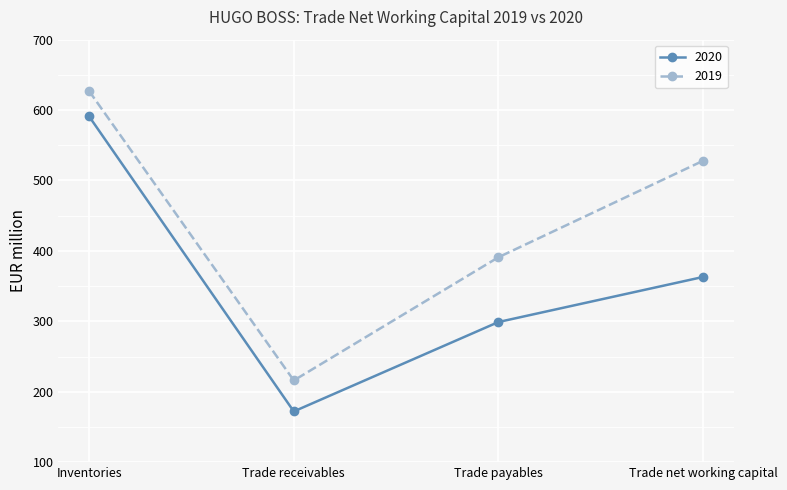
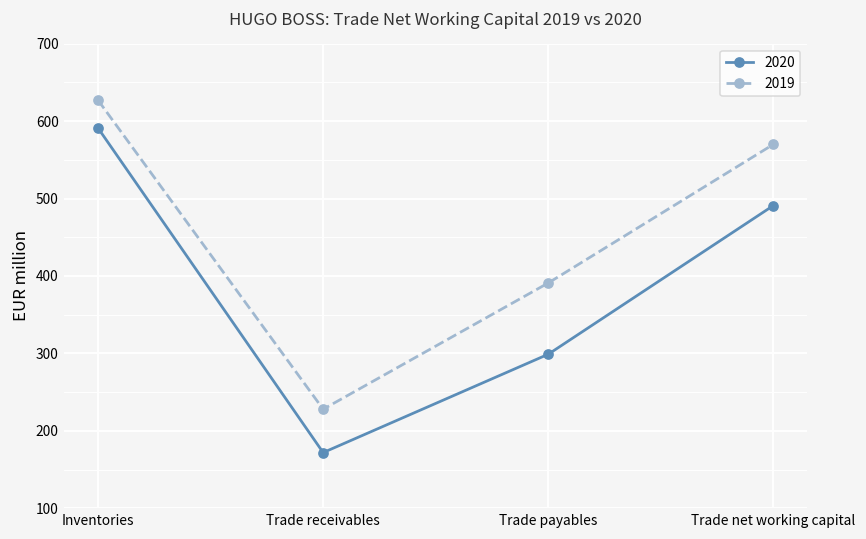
2019, Trade receivables: 220 -> 230
2020, Trade net working capital: 360 -> 490
2019, Trade net working capital: 530 -> 570
